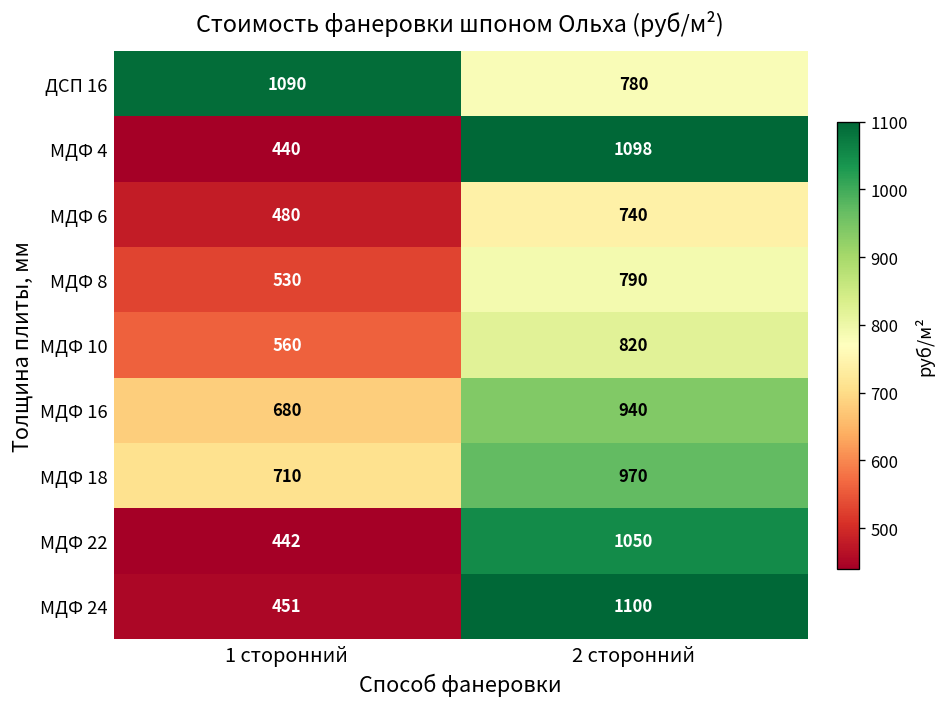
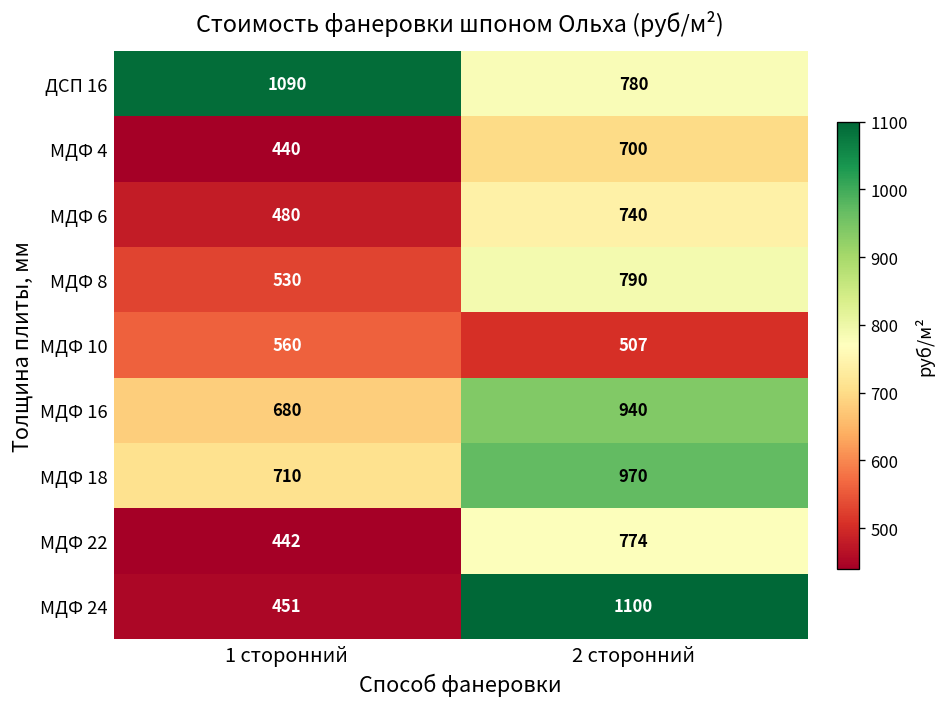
МДФ 4, 2 сторонний: 1098 -> 700
МДФ 10, 2 сторонний: 820 -> 507
МДФ 22, 2 сторонний: 1050 -> 774
